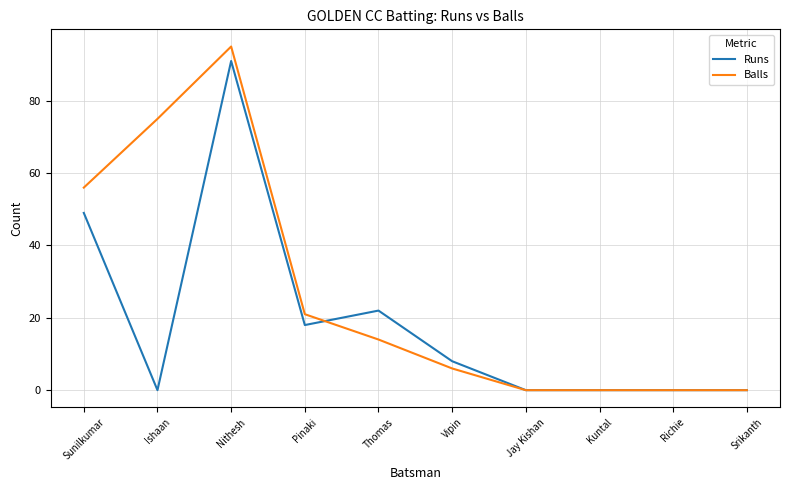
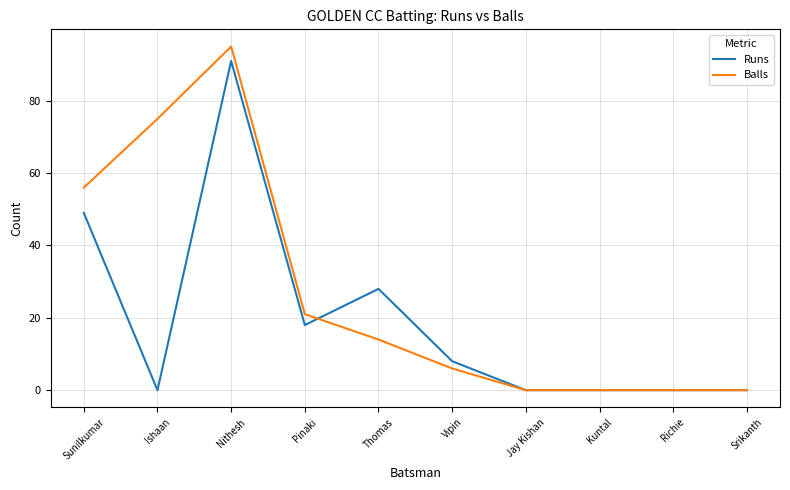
Runs, Thomas: 22 -> 28
